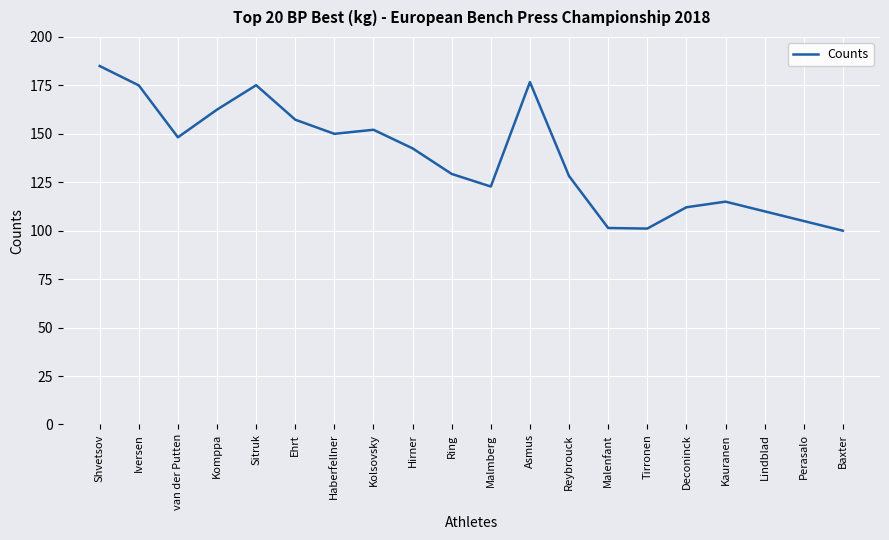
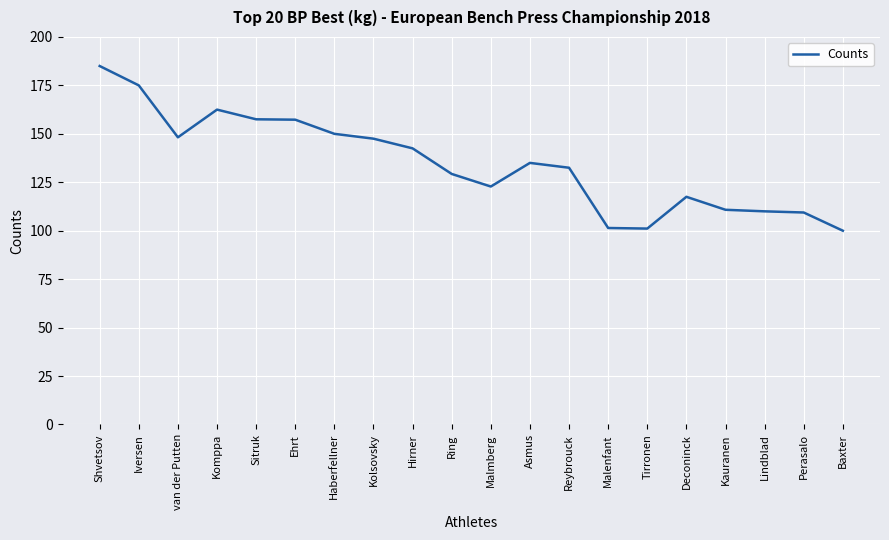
Sitruk: 175 -> 158
Kolsovsky: 152 -> 148
Asmus: 177 -> 135
Reybrouck: 128 -> 133
Deconinck: 112 -> 118
Kauranen: 115 -> 111
Perasalo: 105 -> 109
